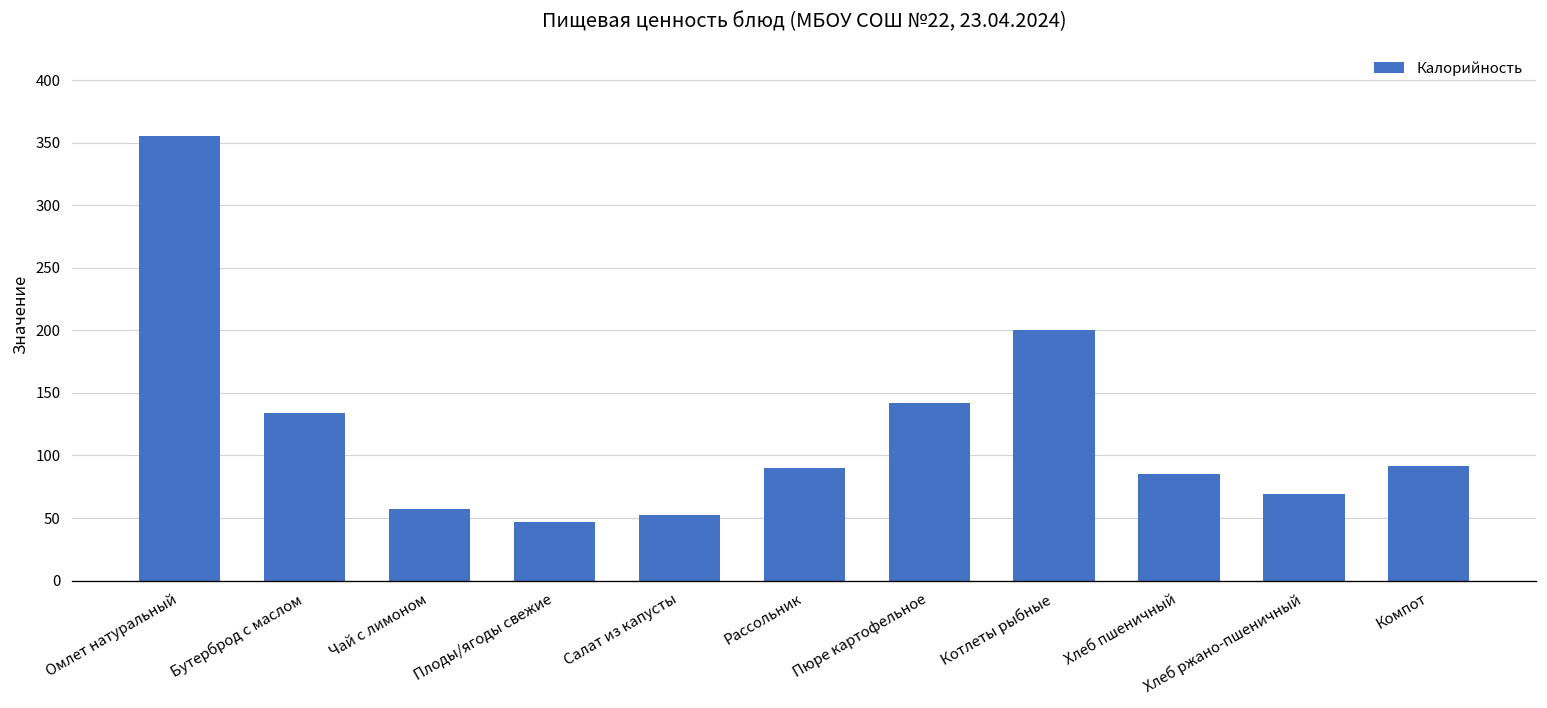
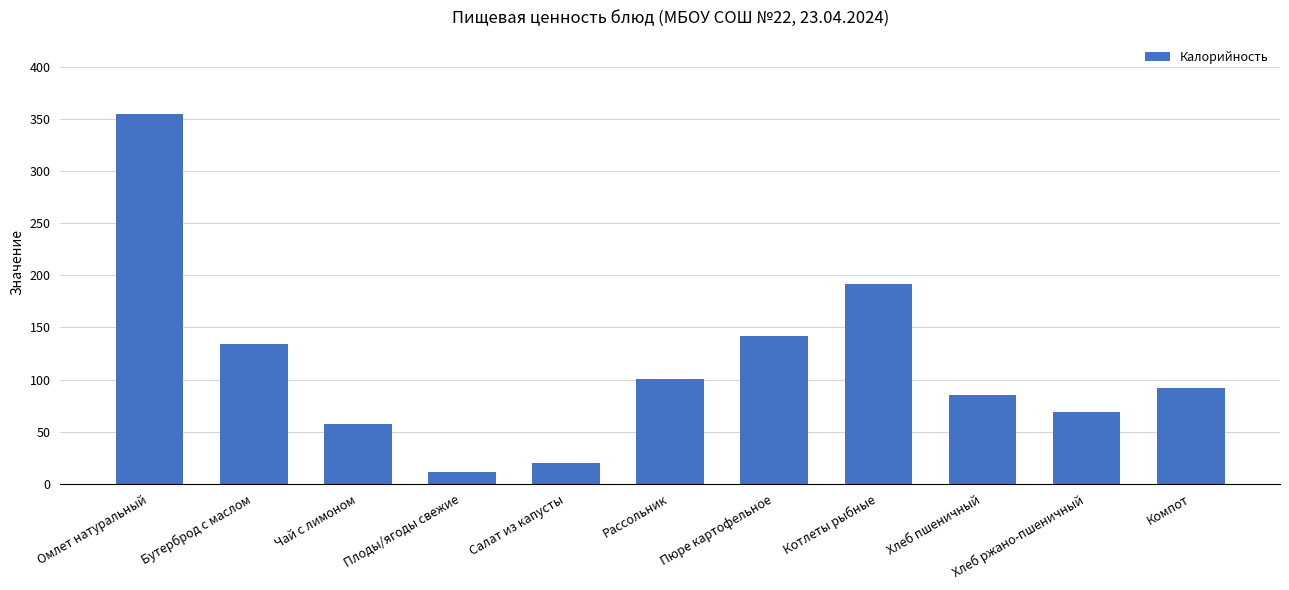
Плоды/ягоды свежие: 47 -> 12
Салат из капусты: 53 -> 20
Рассольник: 90 -> 101
Котлеты рыбные: 200 -> 192
